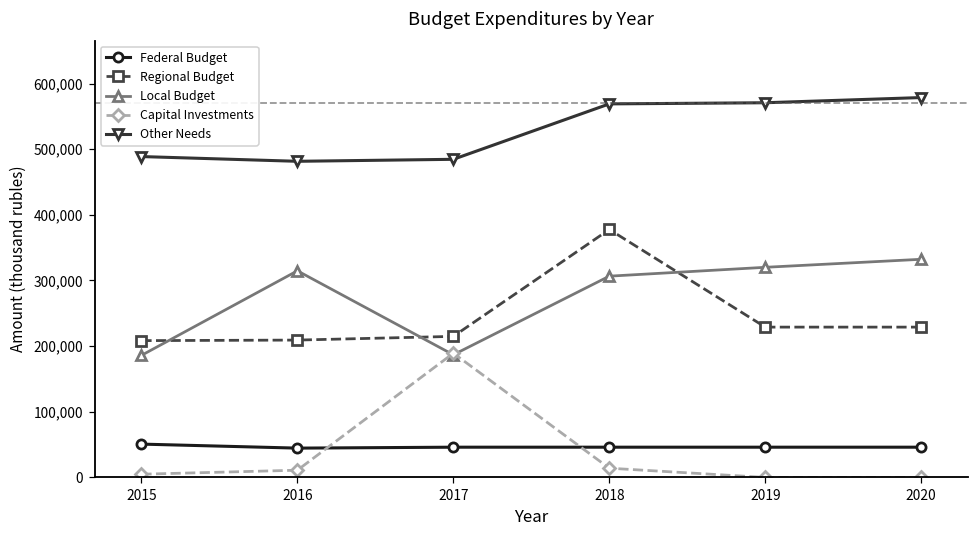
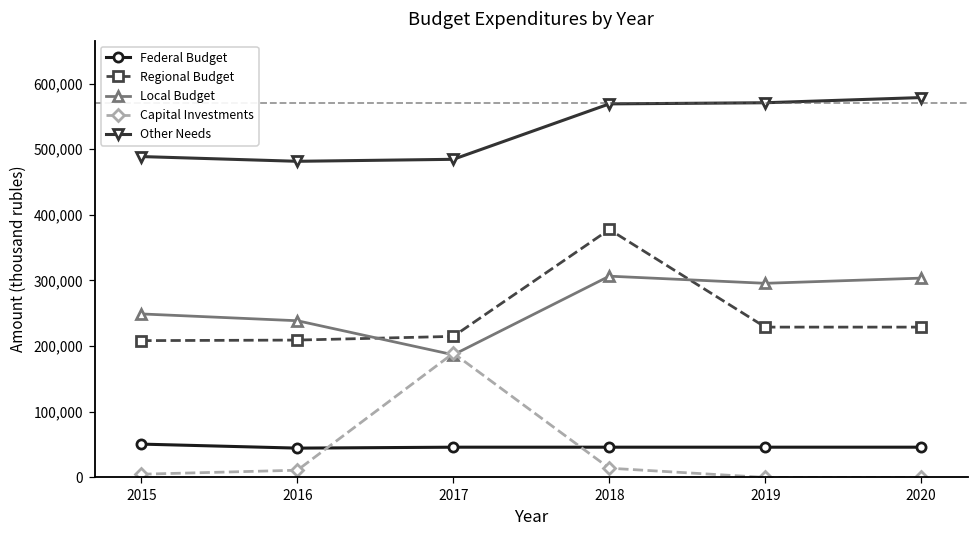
Local Budget, 2015: 190,000 -> 250,000
Local Budget, 2016: 310,000 -> 240,000
Local Budget, 2019: 320,000 -> 300,000
Local Budget, 2020: 330,000 -> 300,000
